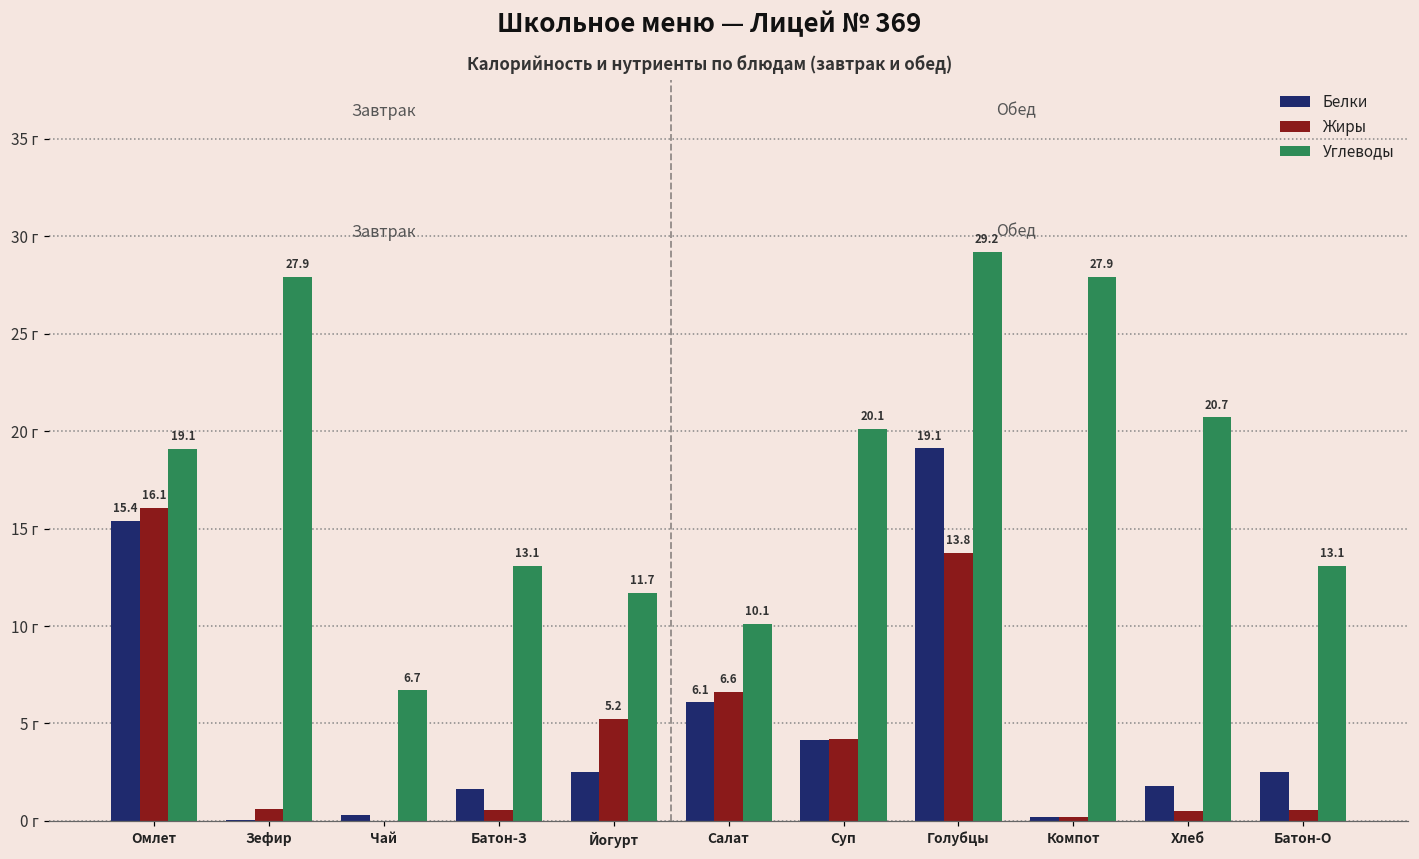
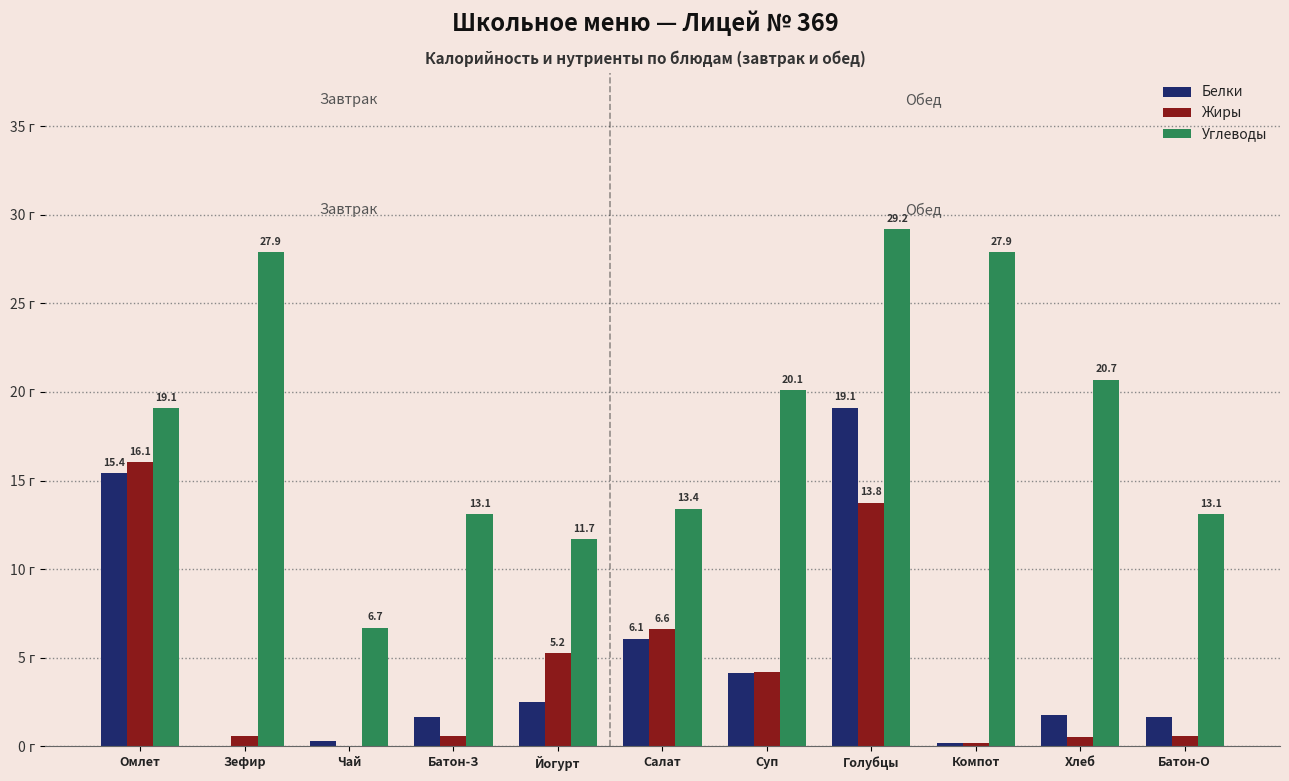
Углеводы, Салат: 10.1 -> 13.4
Белки, Батон-О: 2.5 г -> 1.7 г
